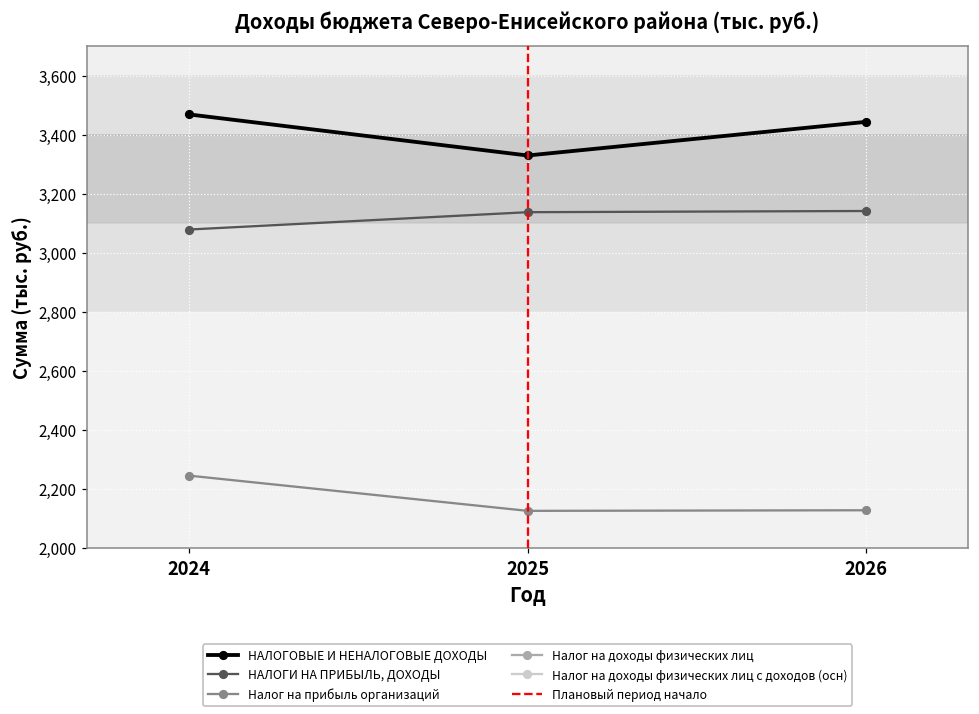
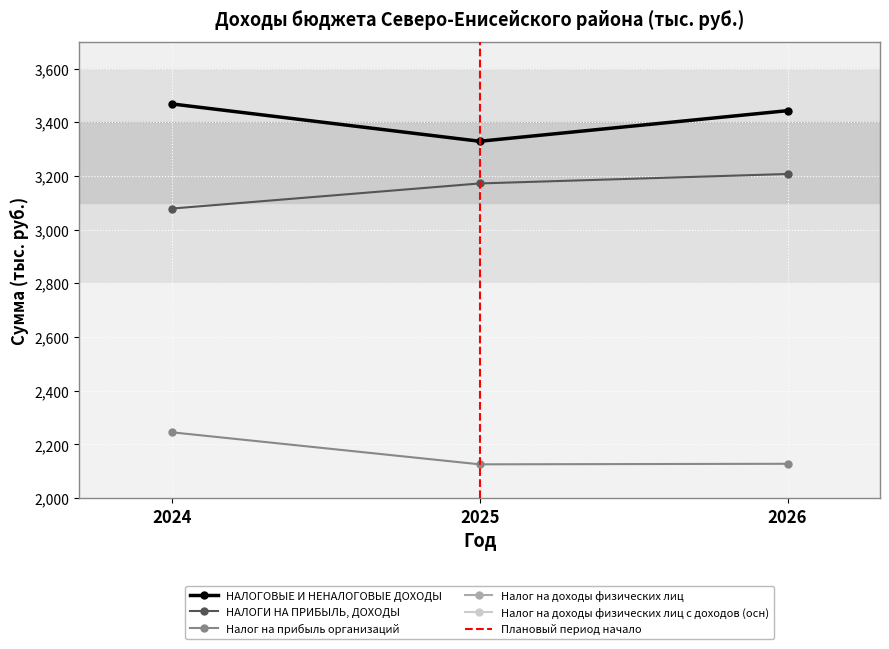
НАЛОГИ НА ПРИБЫЛЬ, ДОХОДЫ, 2025: 3,140 -> 3,170
НАЛОГИ НА ПРИБЫЛЬ, ДОХОДЫ, 2026: 3,140 -> 3,210
